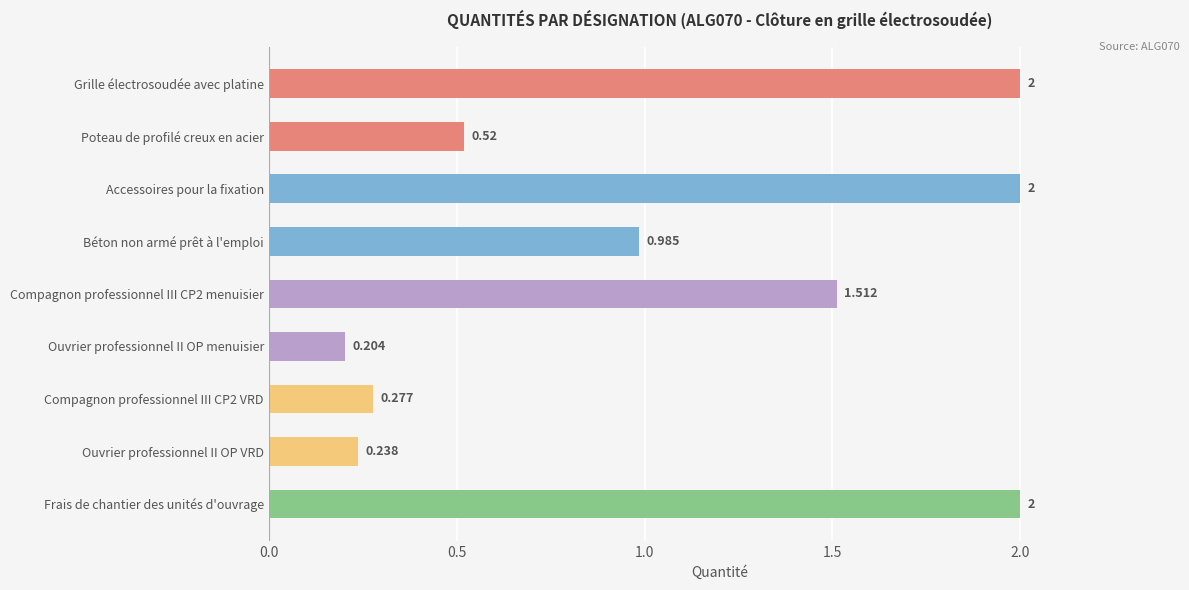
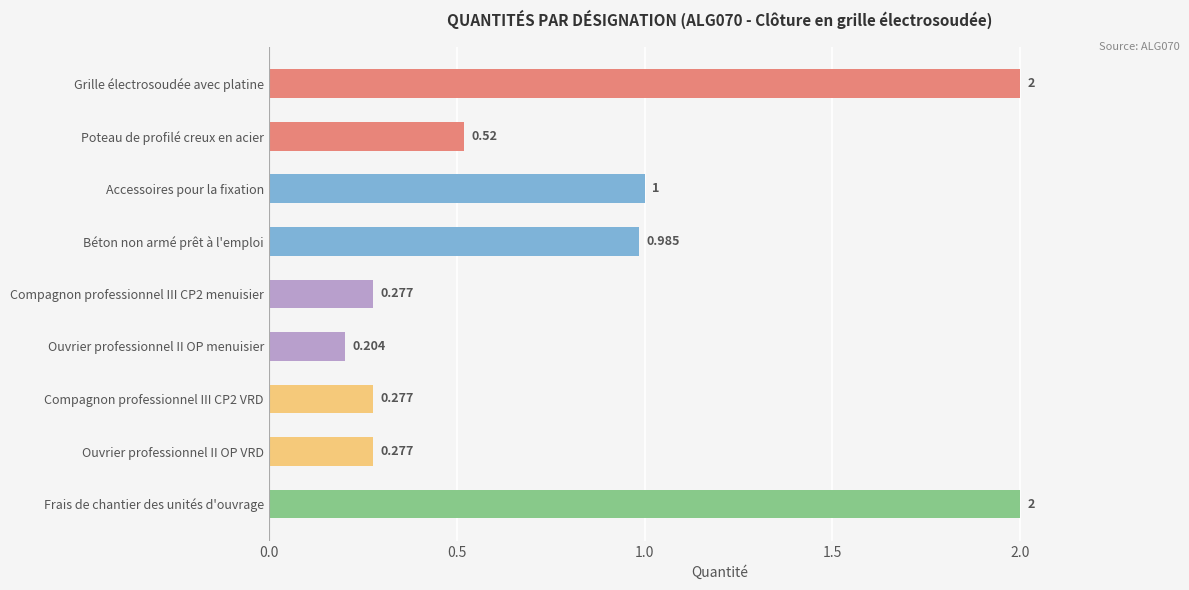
Accessoires pour la fixation: 2 -> 1
Compagnon professionnel III CP2 menuisier: 1.512 -> 0.277
Ouvrier professionnel II OP VRD: 0.238 -> 0.277
